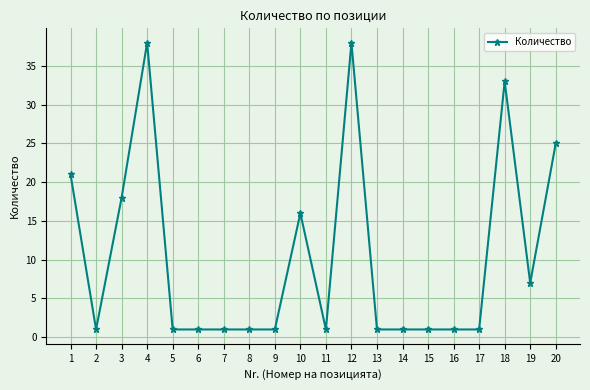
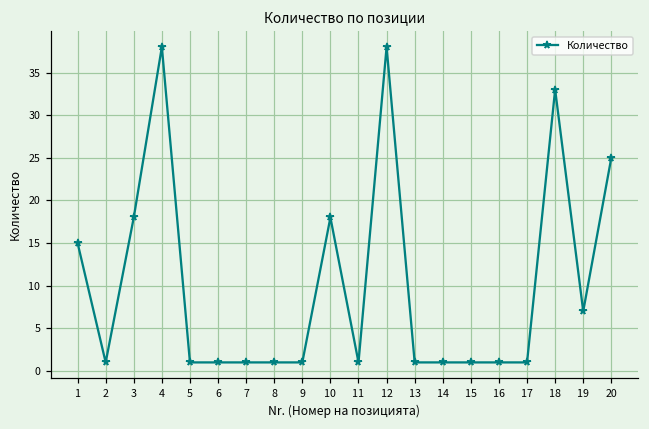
1: 21 -> 15
10: 16 -> 18
